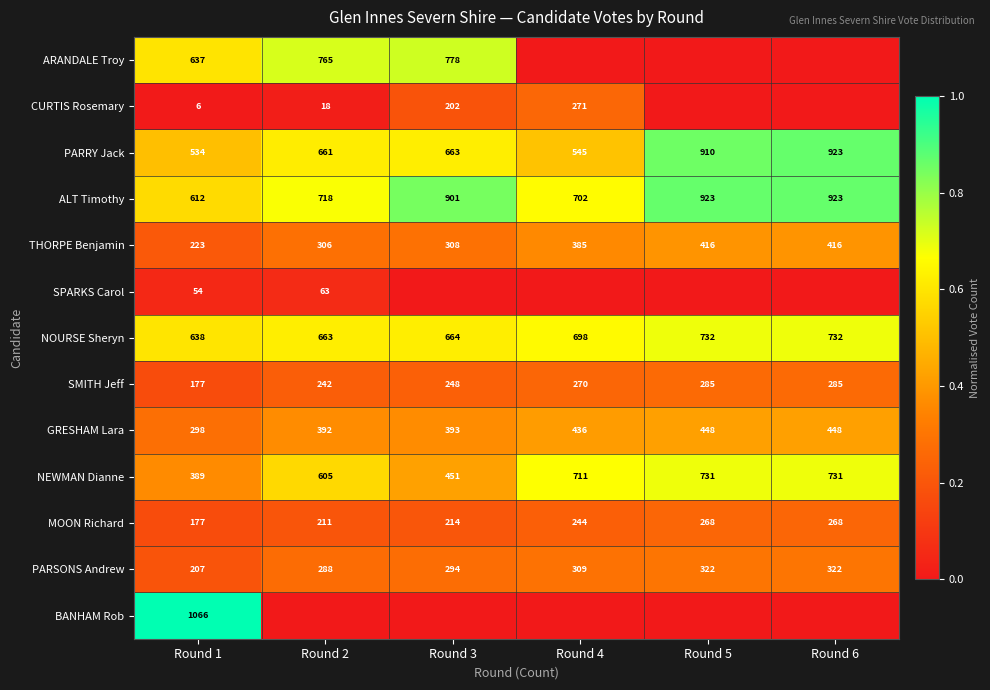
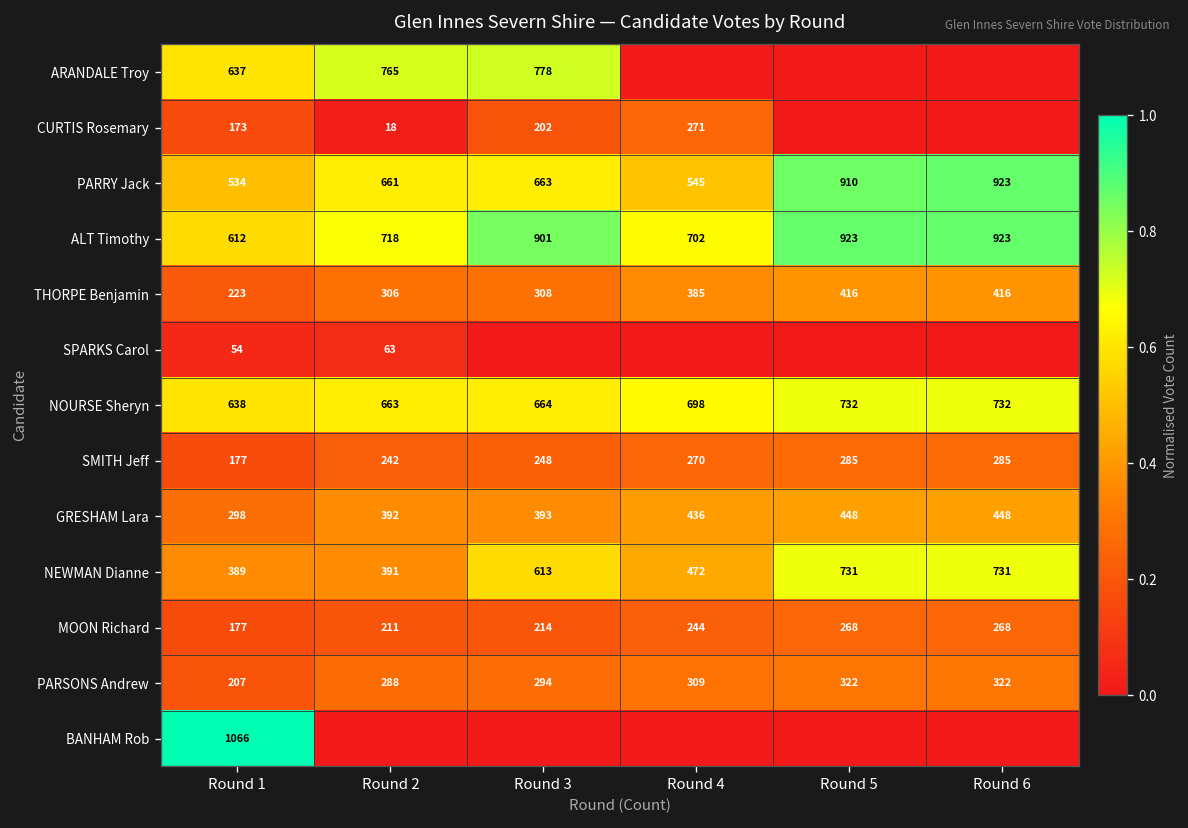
CURTIS Rosemary, Round 1: 6 -> 173
NEWMAN Dianne, Round 2: 605 -> 391
NEWMAN Dianne, Round 3: 451 -> 613
NEWMAN Dianne, Round 4: 711 -> 472
